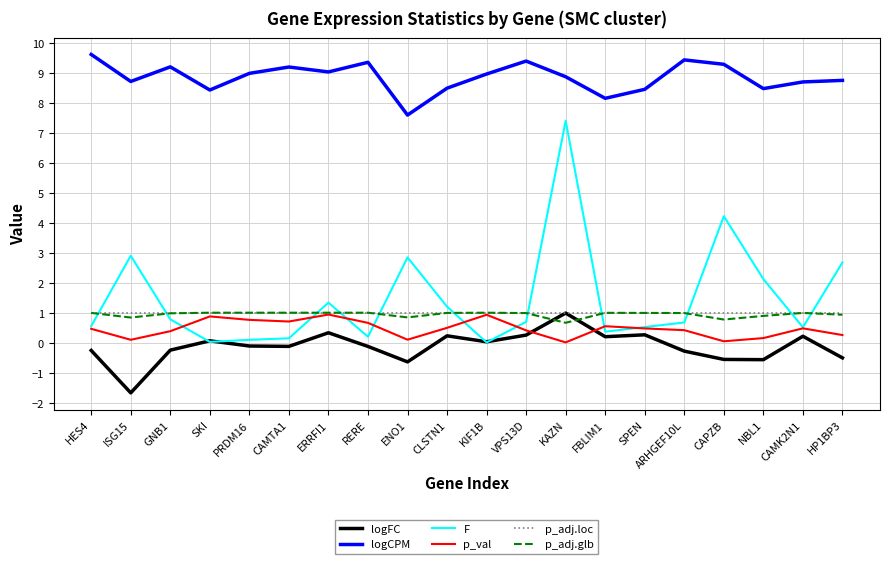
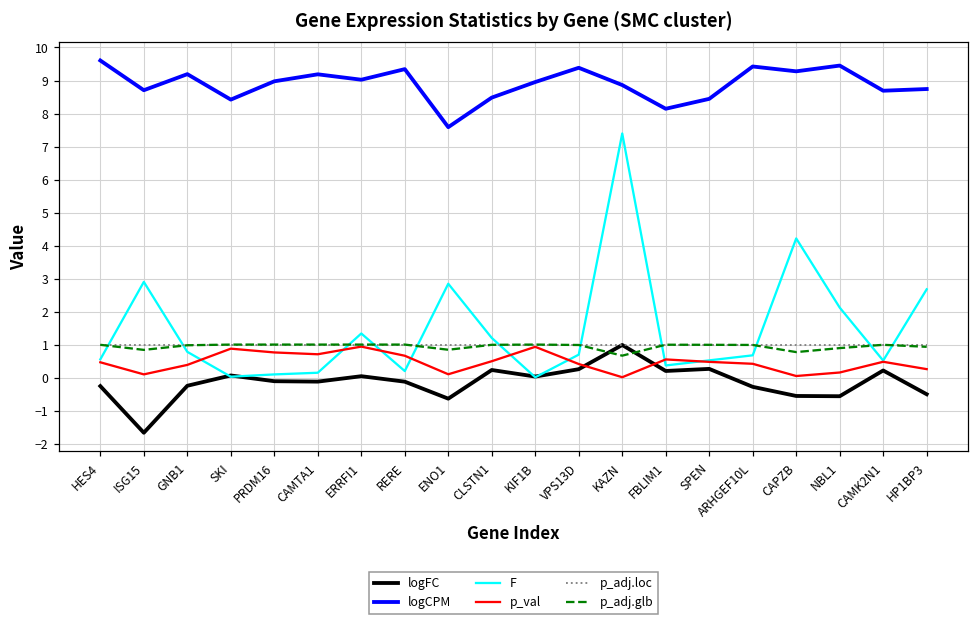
logFC, ERRFI1: 0.3 -> 0.0
logCPM, NBL1: 8.5 -> 9.5
